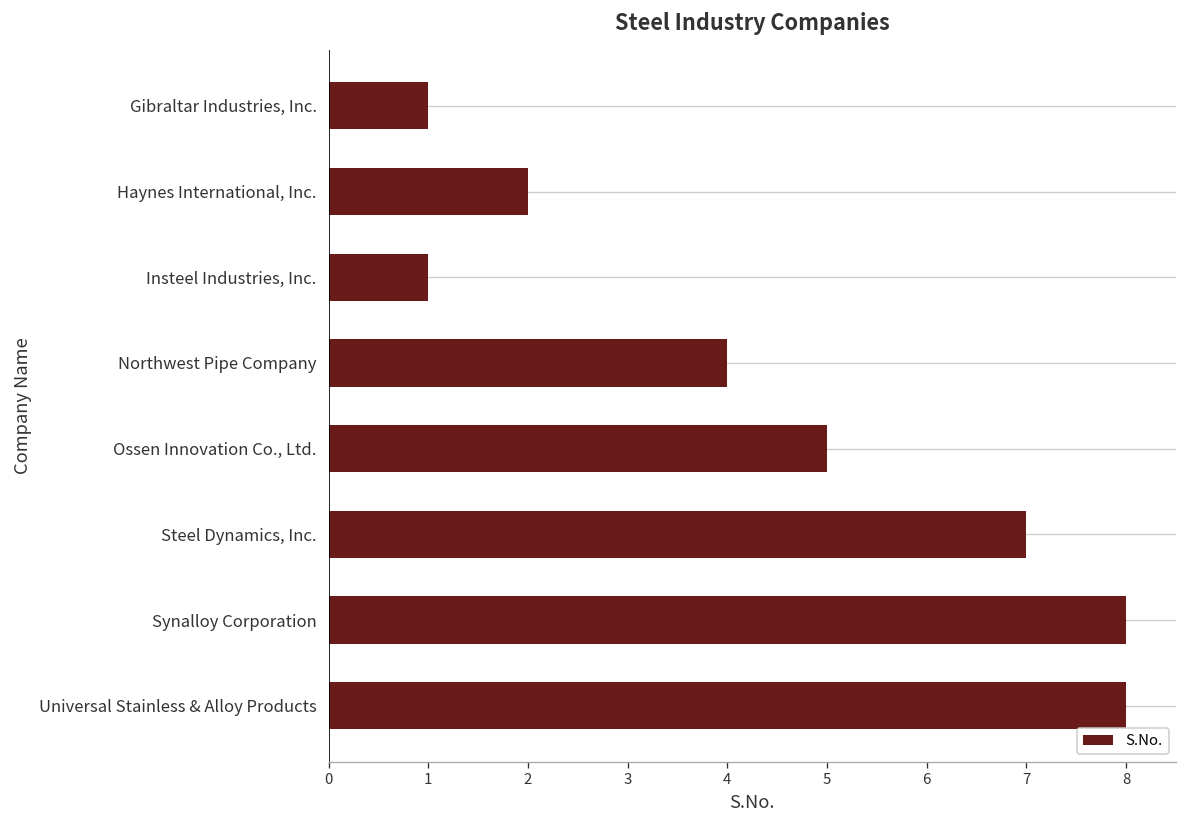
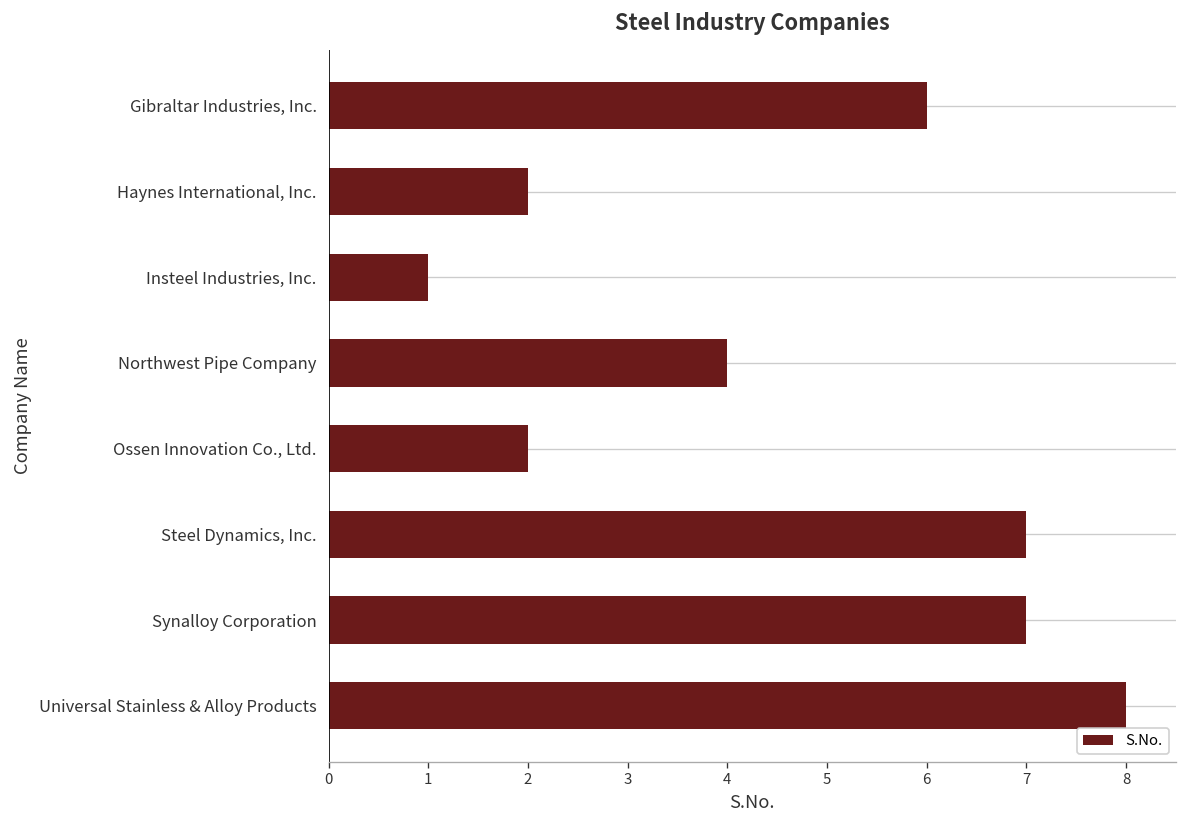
Gibraltar Industries, Inc.: 1 -> 6
Ossen Innovation Co., Ltd.: 5 -> 2
Synalloy Corporation: 8 -> 7
